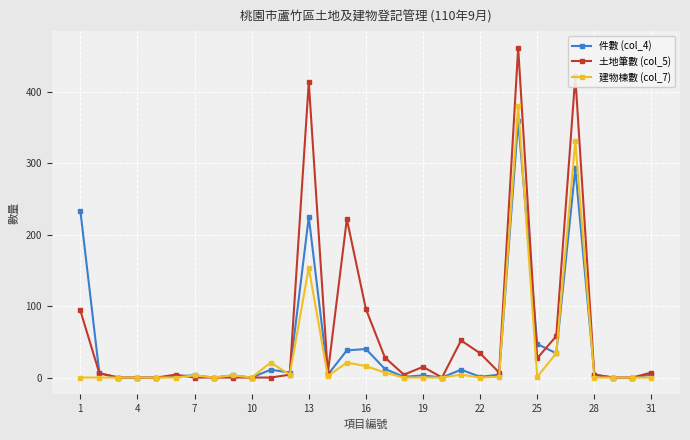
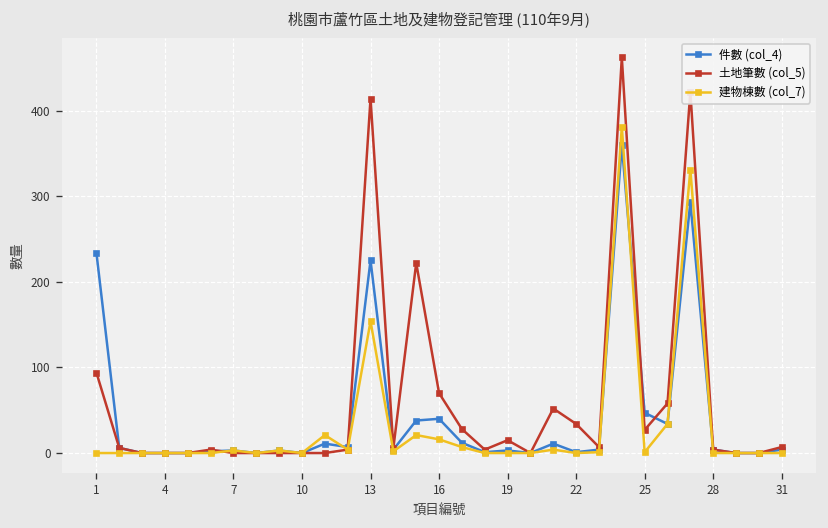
土地筆數 (col_5), 16: 100 -> 70
